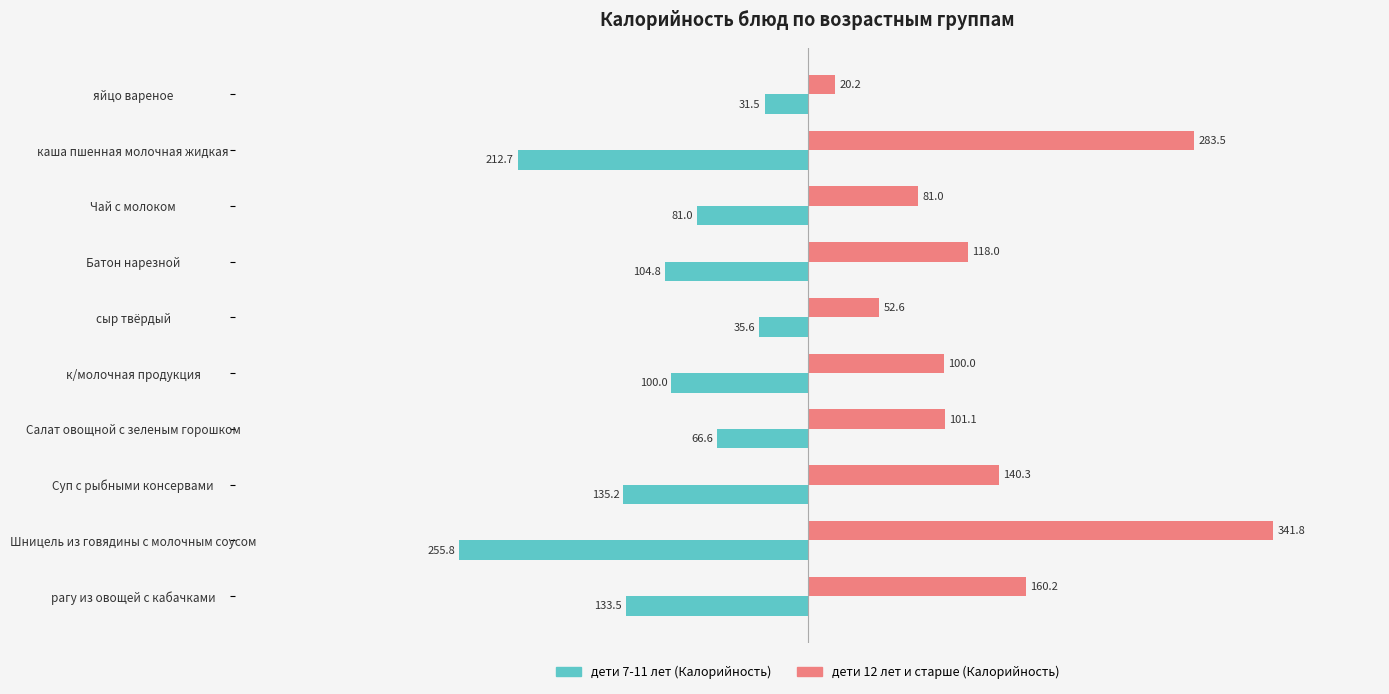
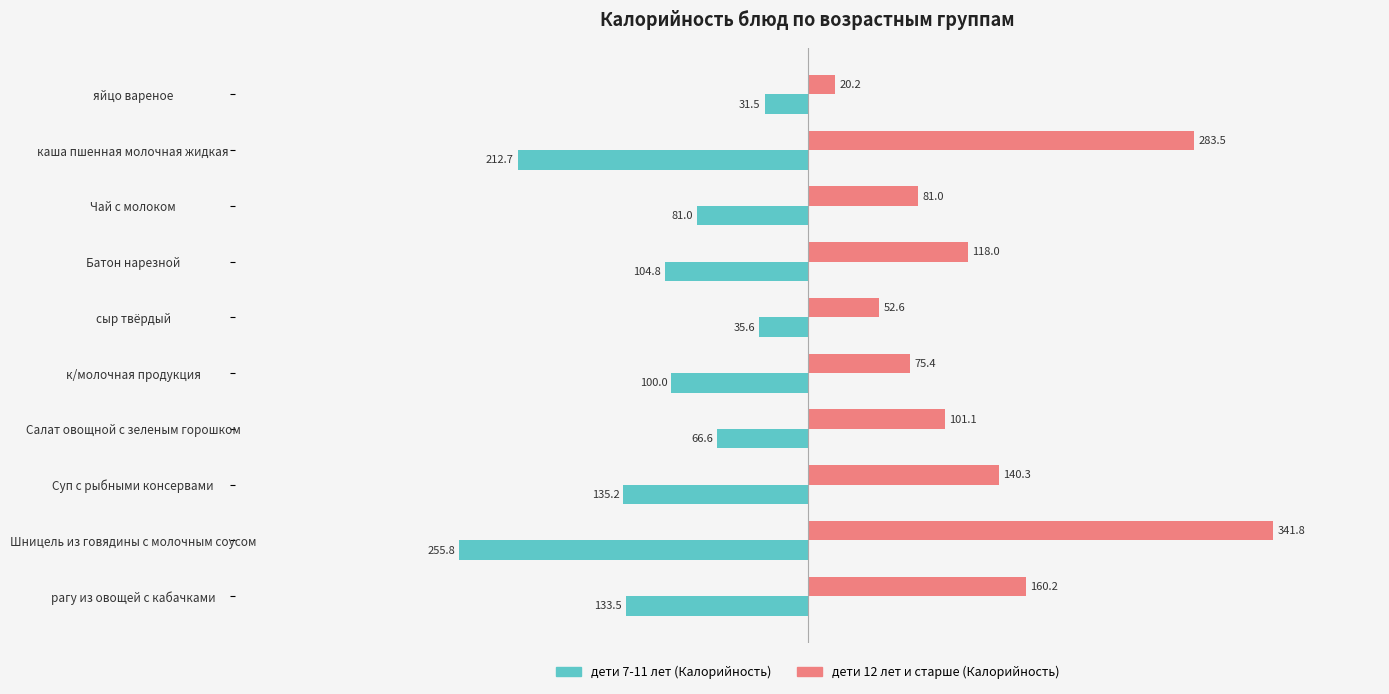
дети 12 лет и старше (Калорийность), к/молочная продукция: 100.0 -> 75.4
